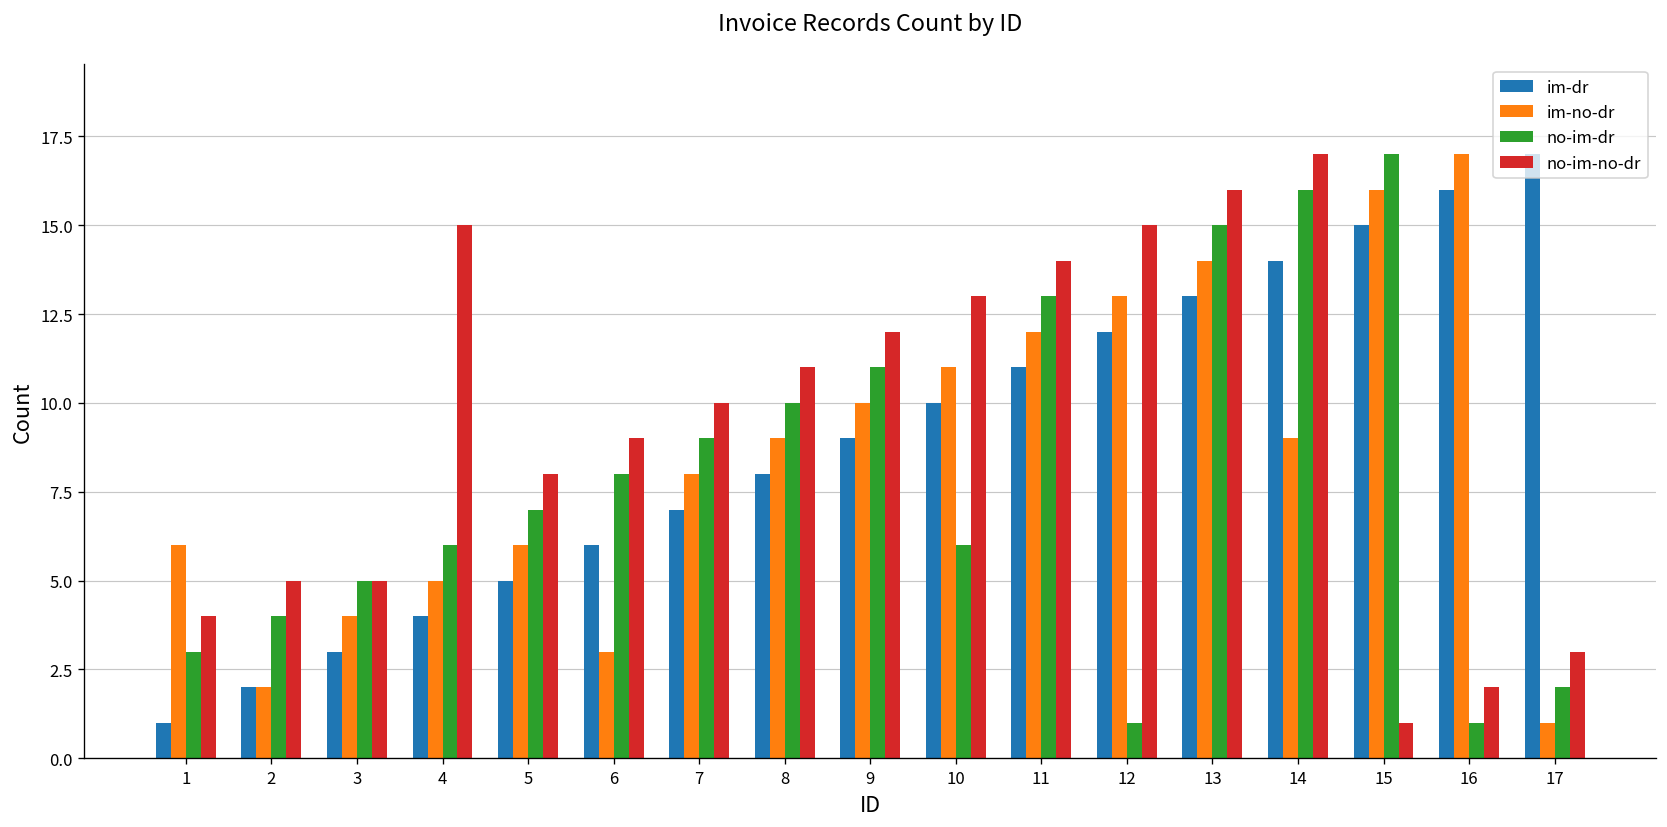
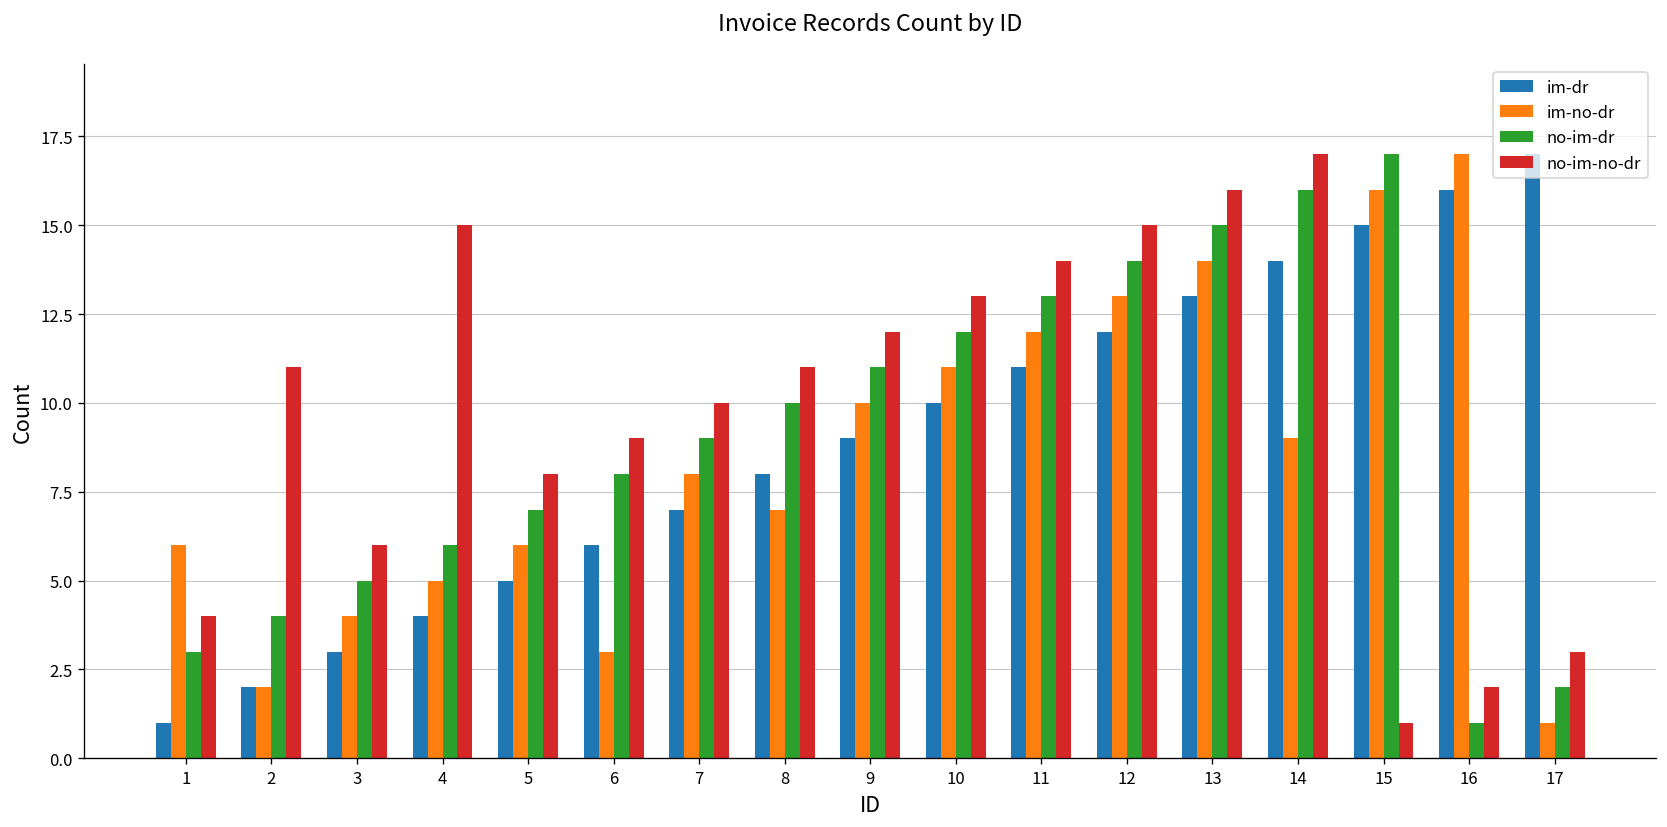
no-im-no-dr, 2: 5 -> 11
no-im-no-dr, 3: 5 -> 6
im-no-dr, 8: 9 -> 7
no-im-dr, 10: 6 -> 12
no-im-dr, 12: 1 -> 14
